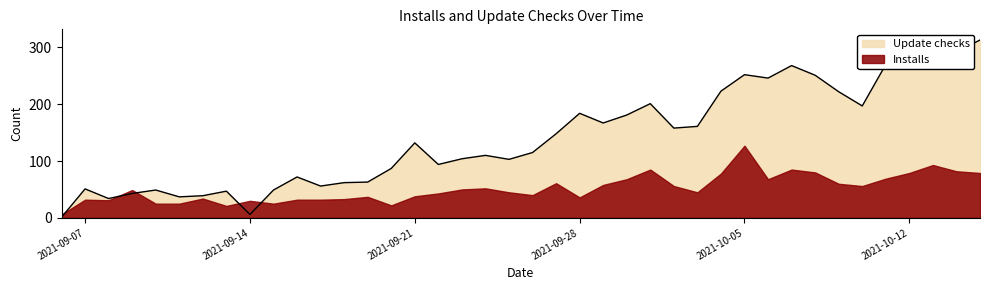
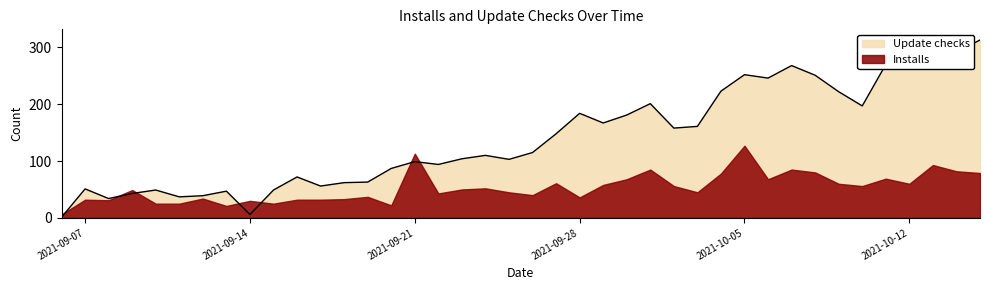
Update checks, 2021-09-21: 130 -> 100
Installs, 2021-09-21: 40 -> 110
Installs, 2021-10-12: 80 -> 60
